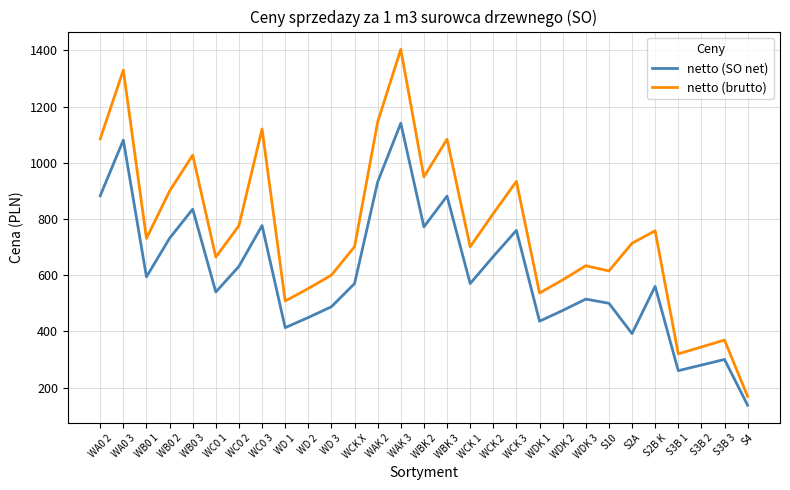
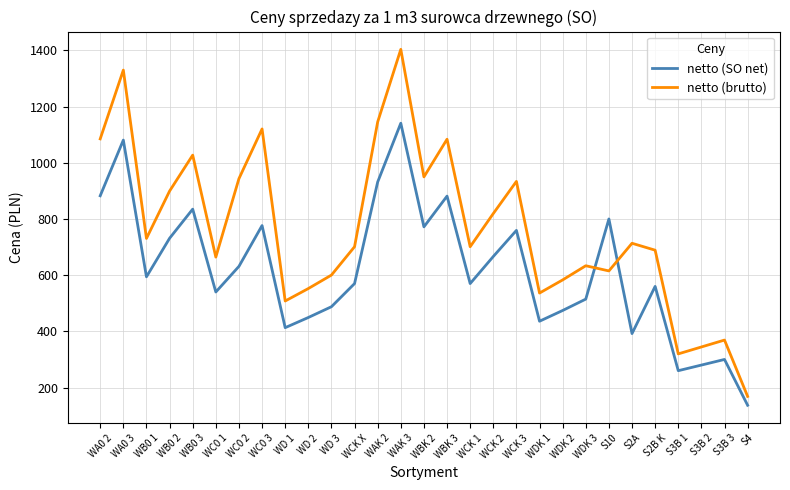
netto (brutto), WC0 2: 780 -> 940
netto (SO net), S10: 500 -> 800
netto (brutto), S2B K: 760 -> 690
